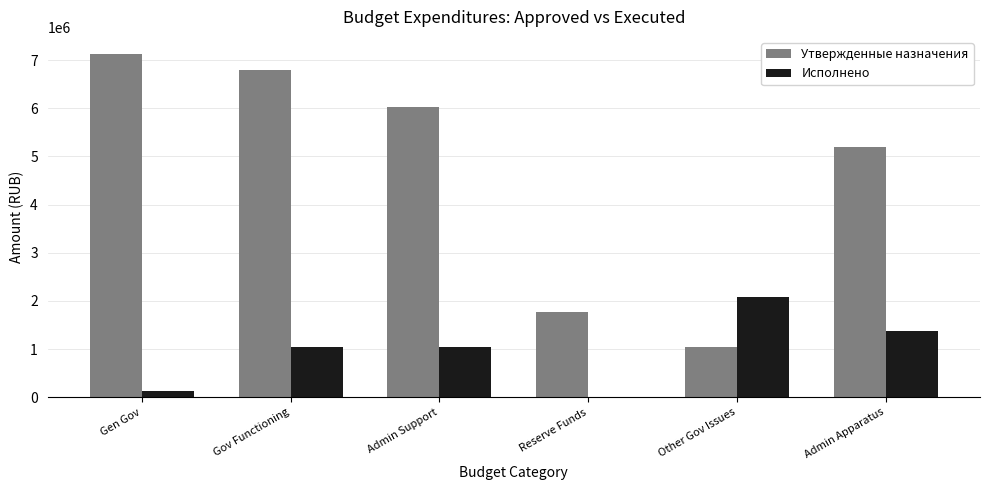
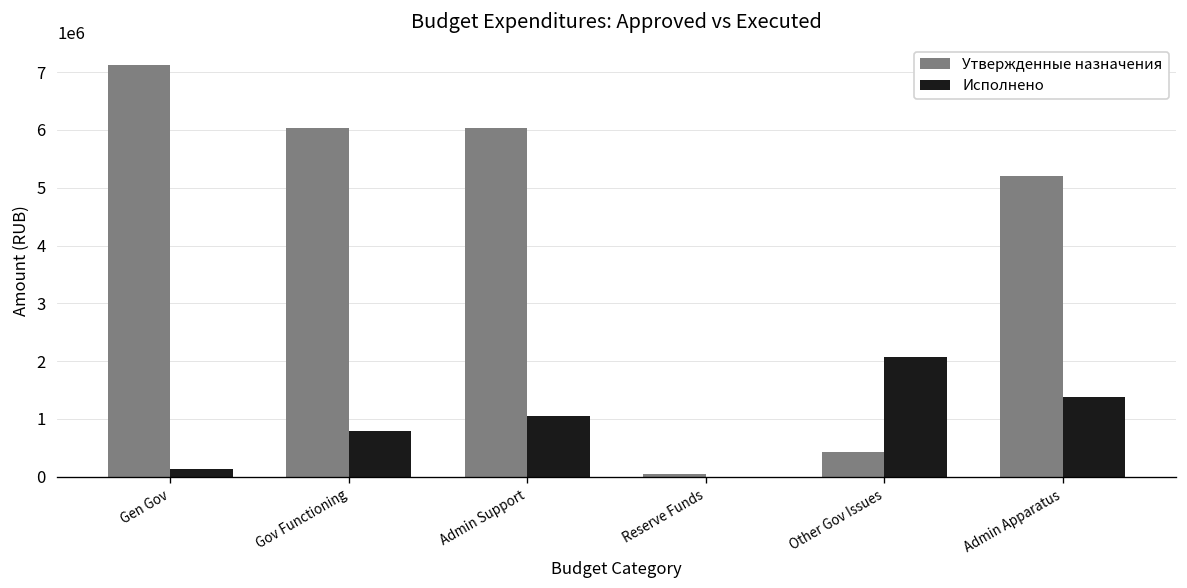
Утвержденные назначения, Gov Functioning: 6800000 -> 6000000
Исполнено, Gov Functioning: 1100000 -> 800000
Утвержденные назначения, Reserve Funds: 1800000 -> 0
Утвержденные назначения, Other Gov Issues: 1100000 -> 400000
